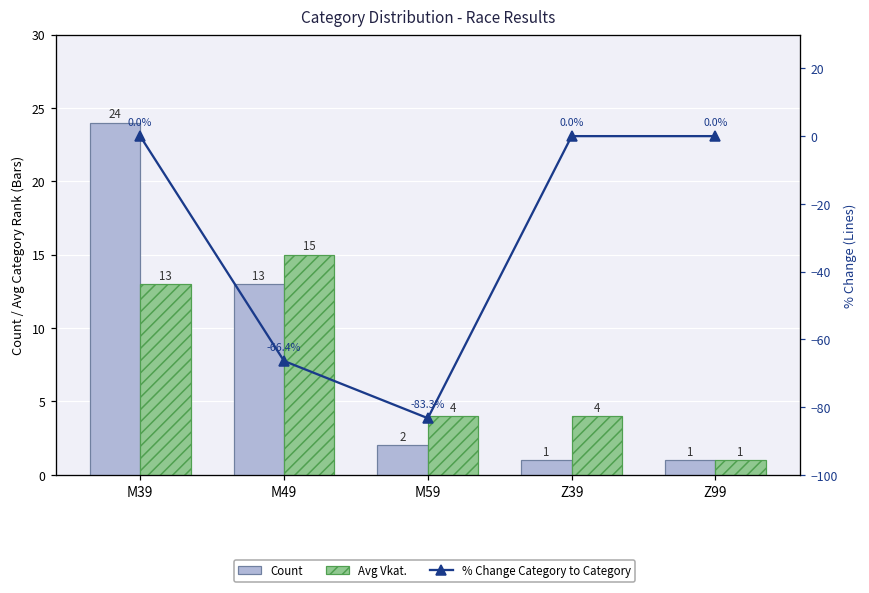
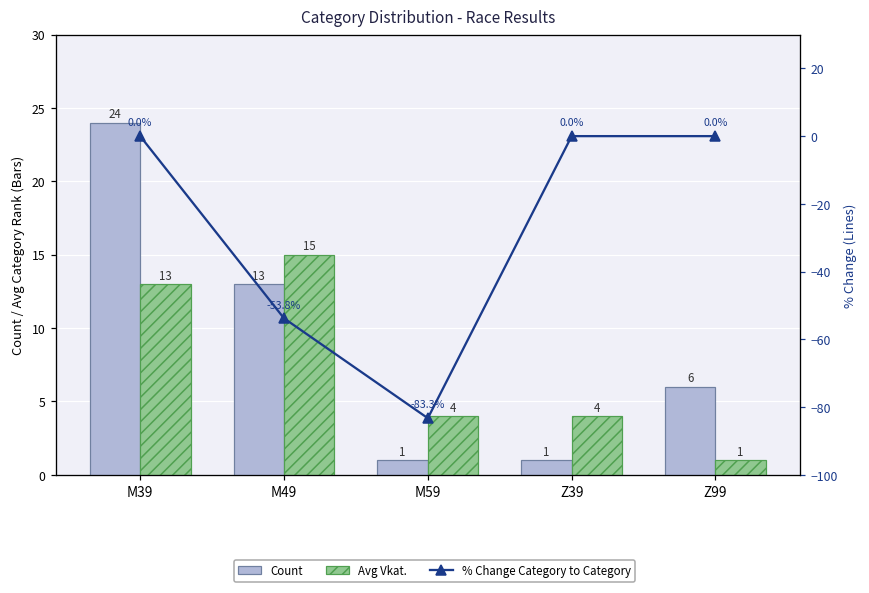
Count, M59: 2 -> 1
Count, Z99: 1 -> 6
% Change Category to Category, M49: -66.4% -> -53.8%
